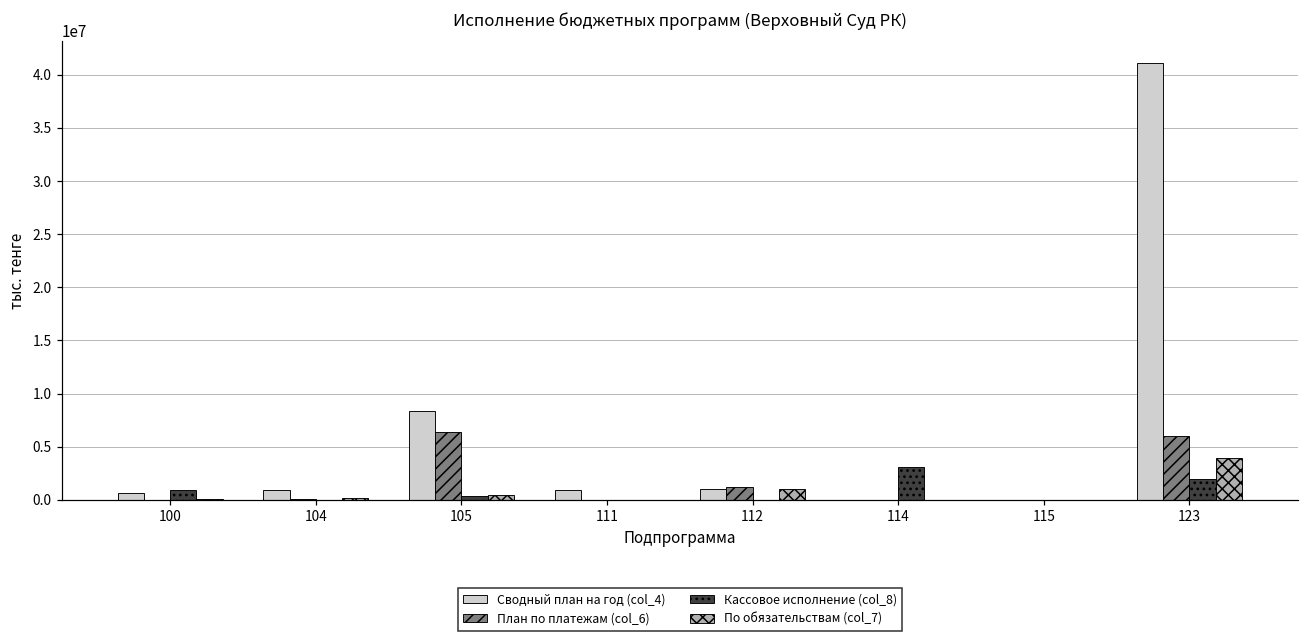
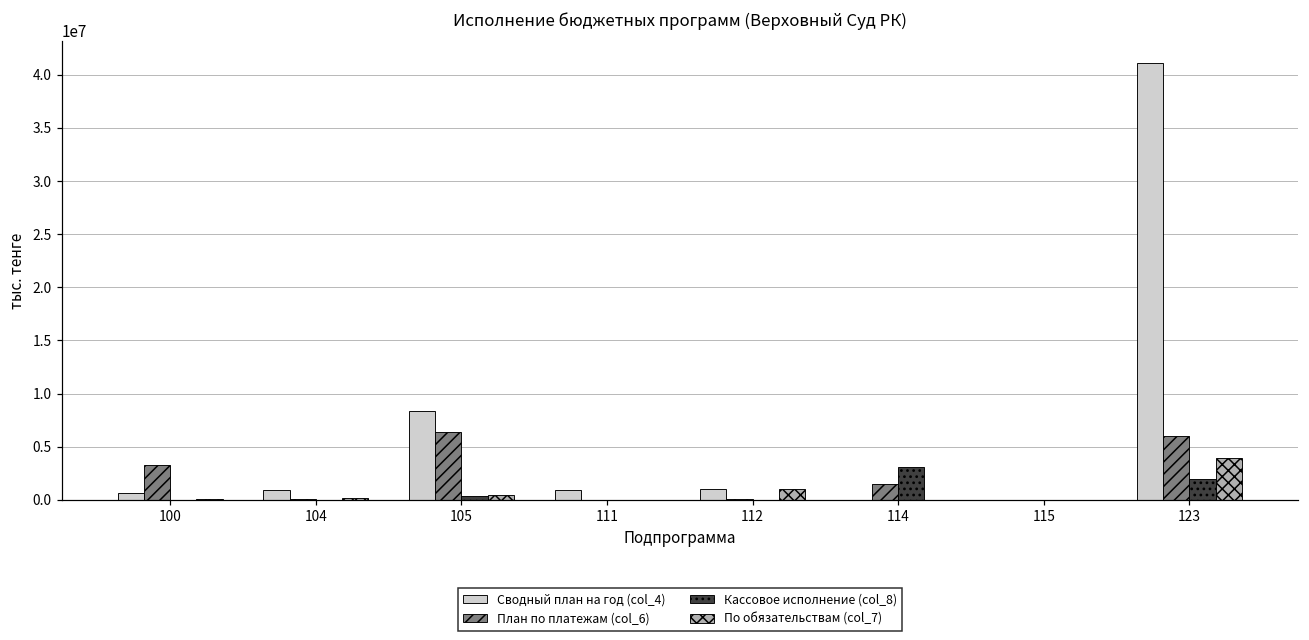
План по платежам (col_6), 100: 0 -> 3000000
Кассовое исполнение (col_8), 100: 1000000 -> 0
План по платежам (col_6), 112: 1000000 -> 0
План по платежам (col_6), 114: 0 -> 1000000
